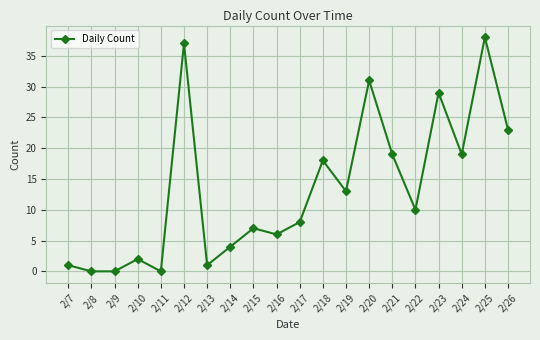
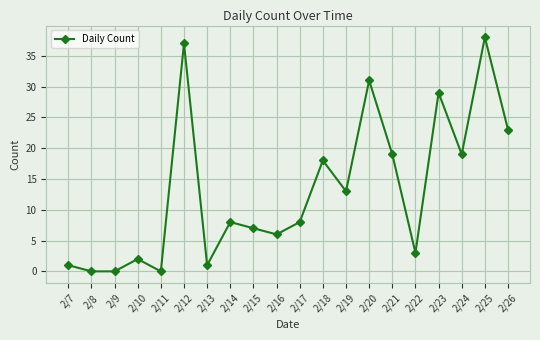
2/14: 4 -> 8
2/22: 10 -> 3
